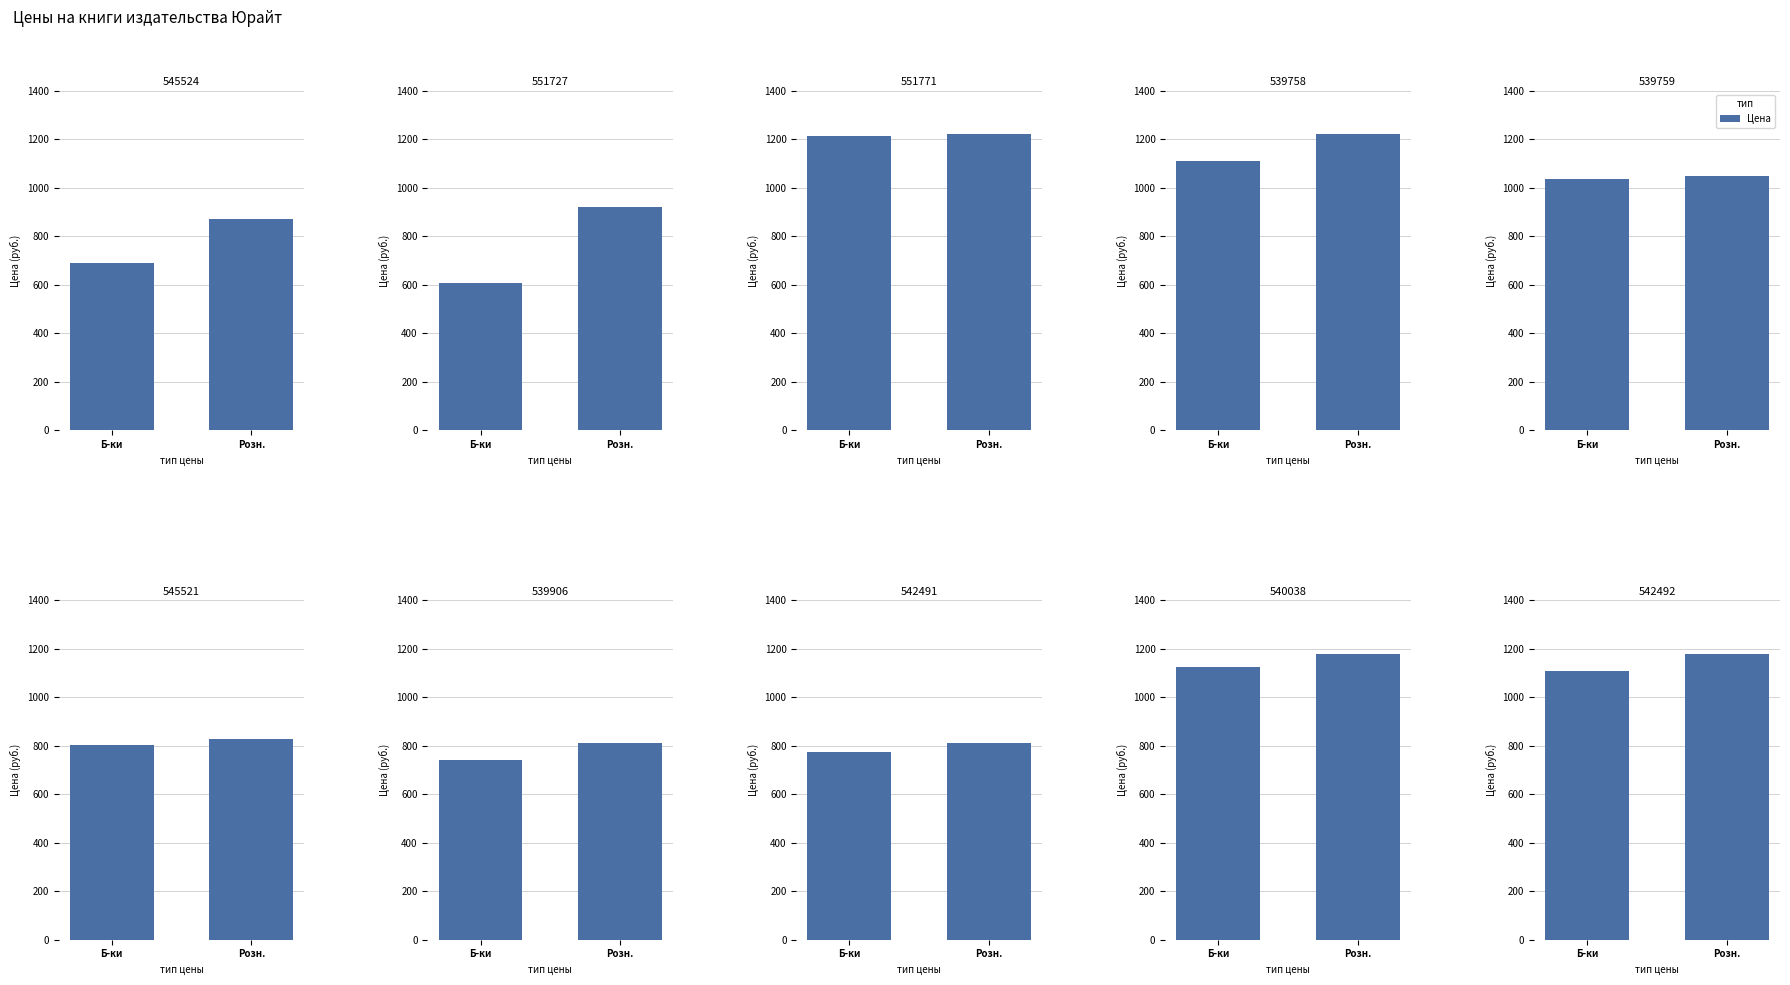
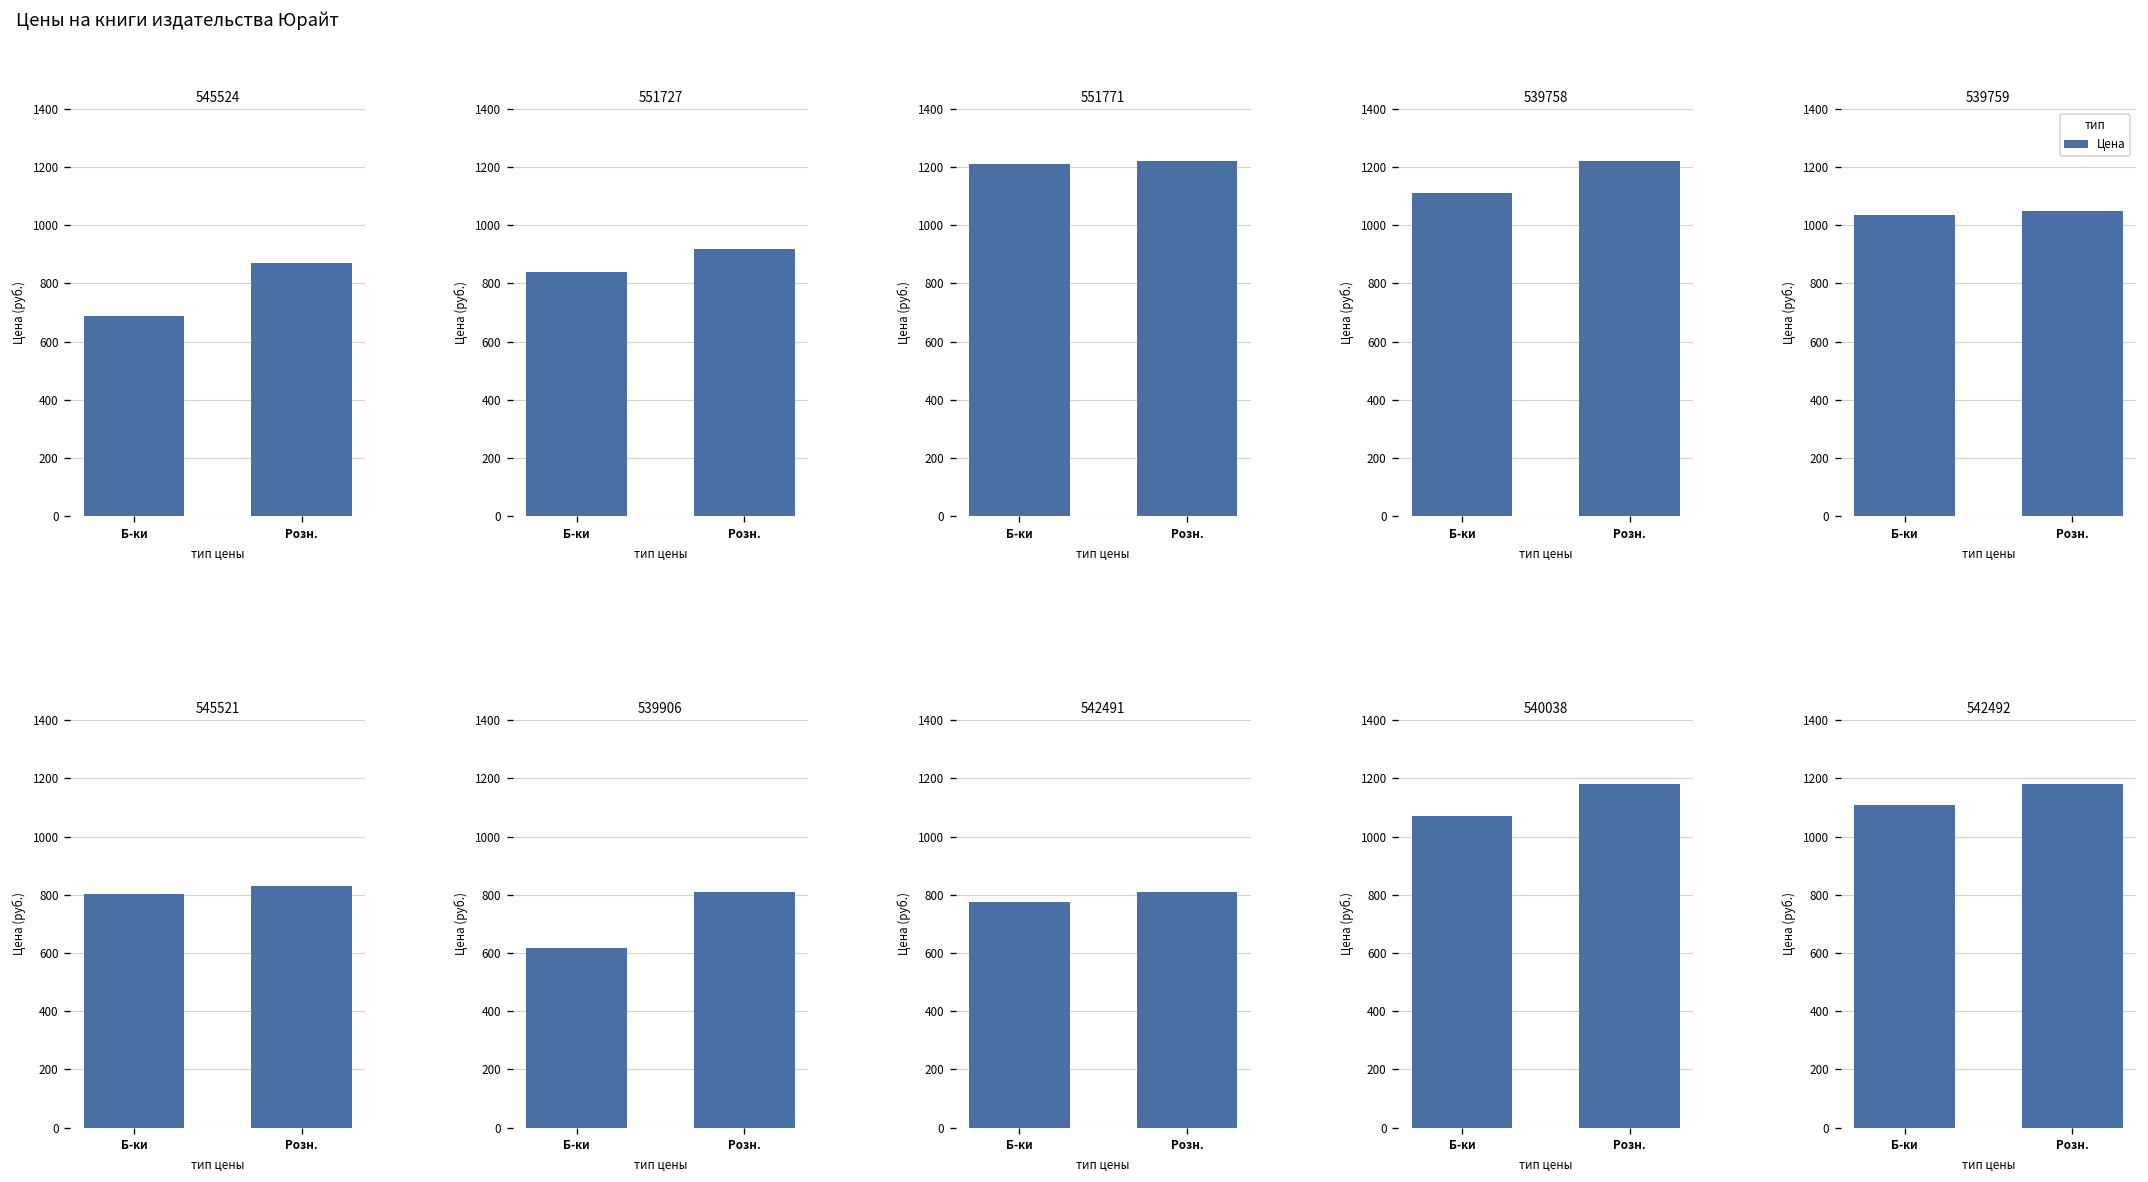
551727, Б-ки: 610 -> 840
539906, Б-ки: 740 -> 620
540038, Б-ки: 1120 -> 1070
